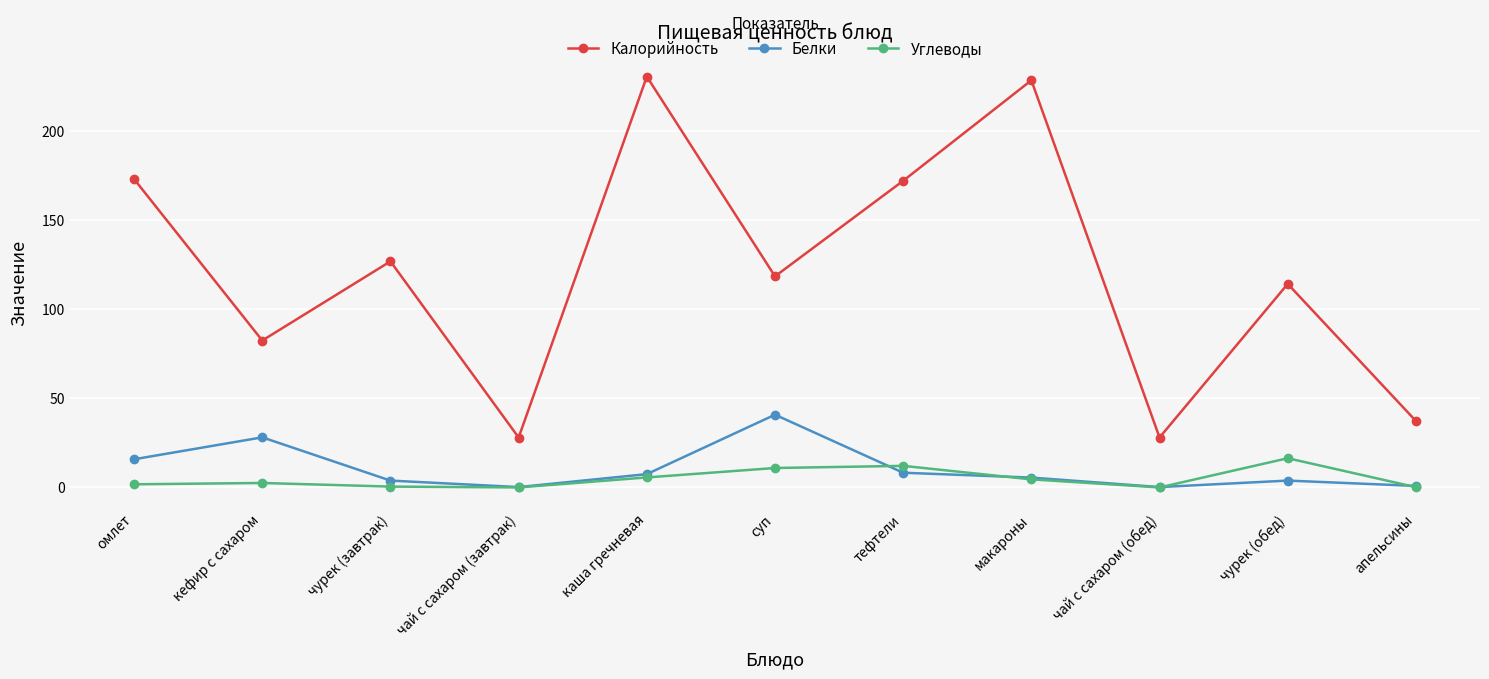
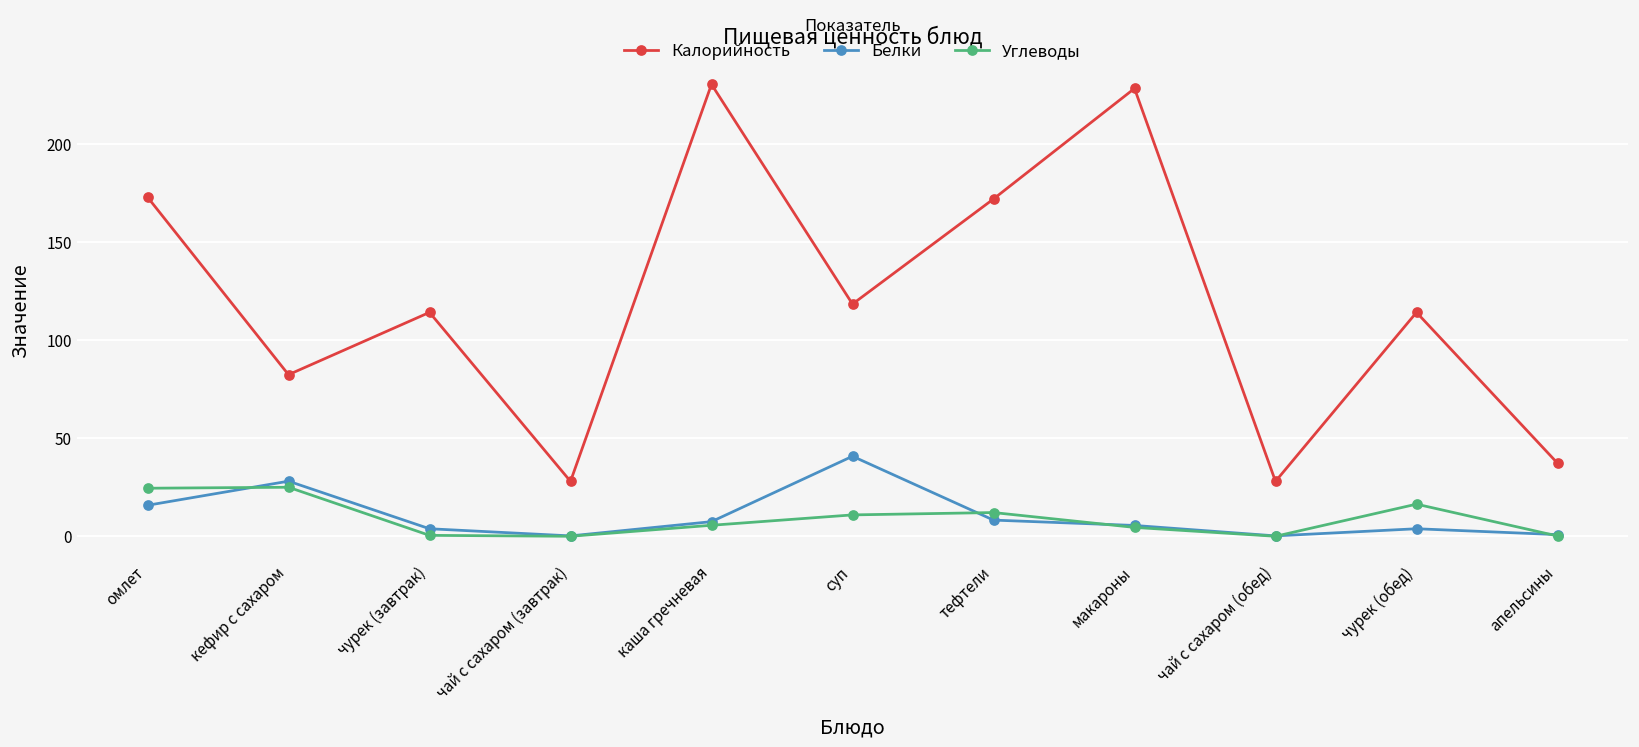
Углеводы, омлет: 2 -> 25
Углеводы, кефир с сахаром: 3 -> 25
Калорийность, чурек (завтрак): 127 -> 114
